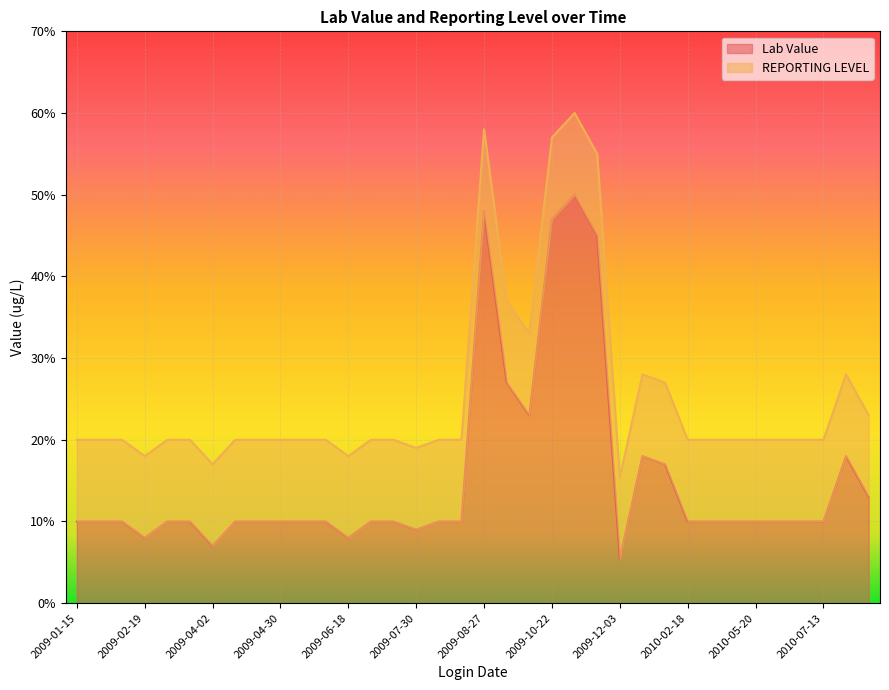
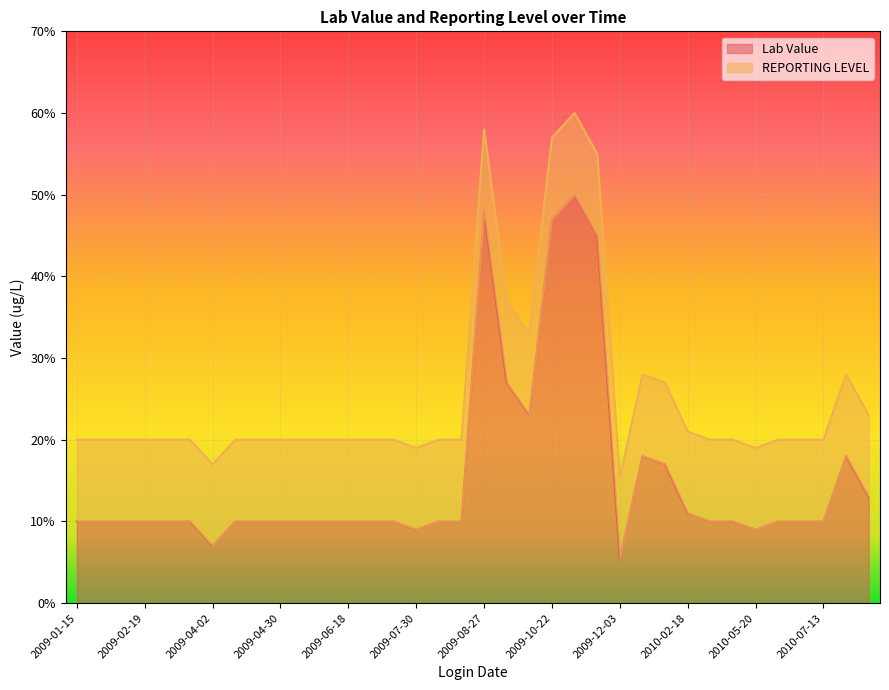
Lab Value, 2009-02-19: 8% -> 10%
Lab Value, 2009-06-18: 8% -> 10%
Lab Value, 2010-02-18: 10% -> 11%
Lab Value, 2010-05-20: 10% -> 9%
